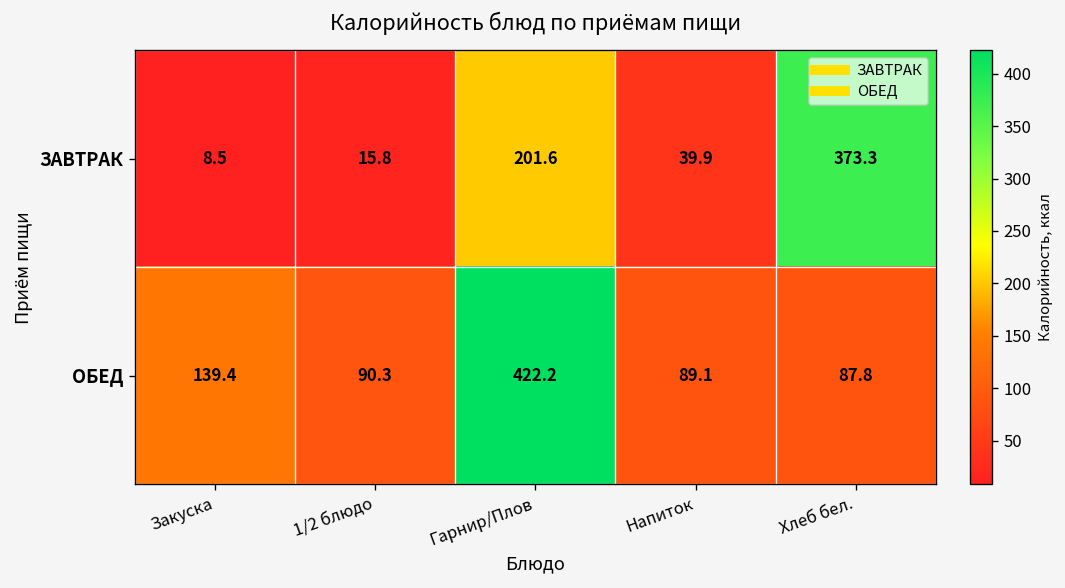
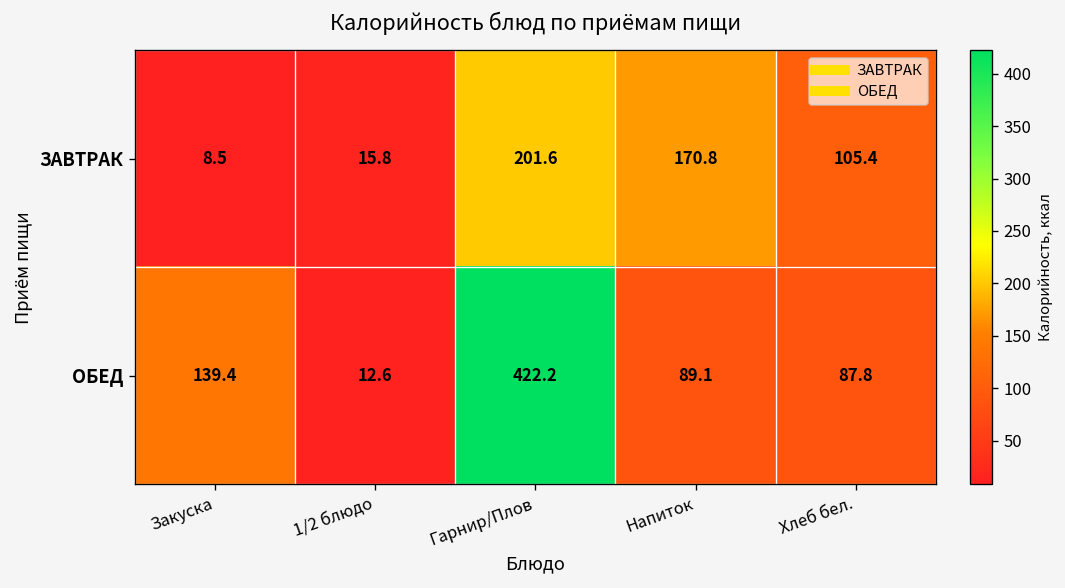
ЗАВТРАК, Напиток: 39.9 -> 170.8
ЗАВТРАК, Хлеб бел.: 373.3 -> 105.4
ОБЕД, 1/2 блюдо: 90.3 -> 12.6
